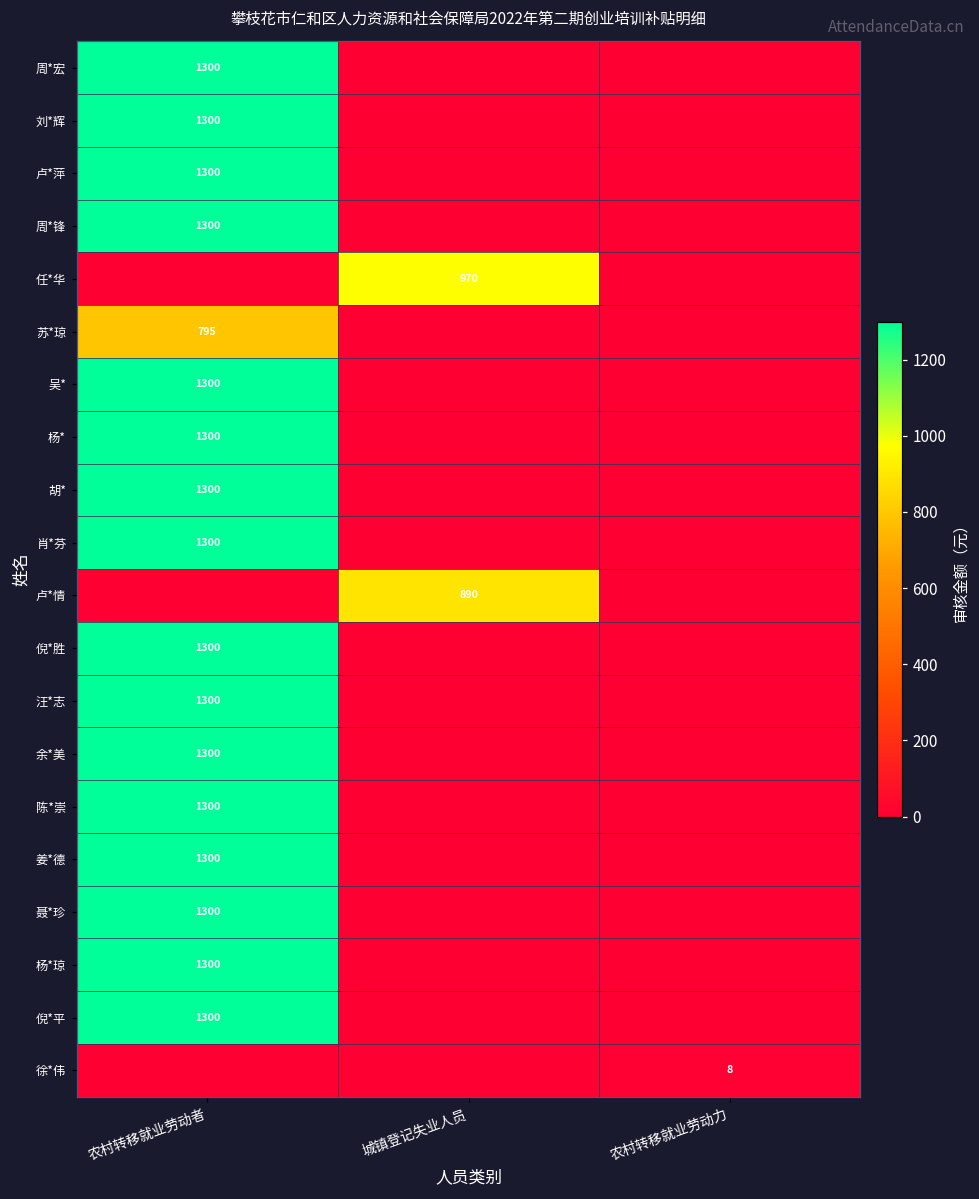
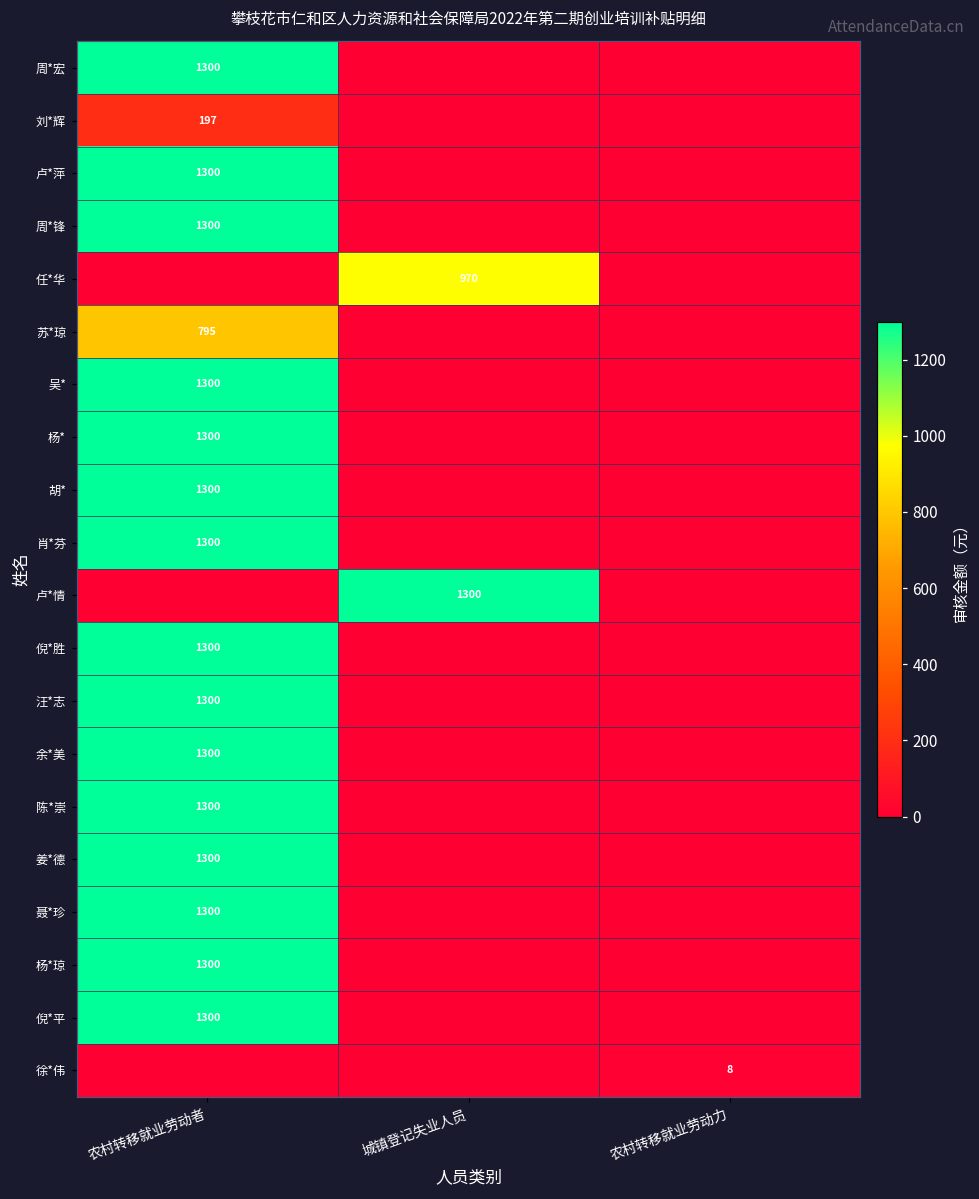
刘*辉, 农村转移就业劳动者: 1300 -> 197
卢*情, 城镇登记失业人员: 890 -> 1300
